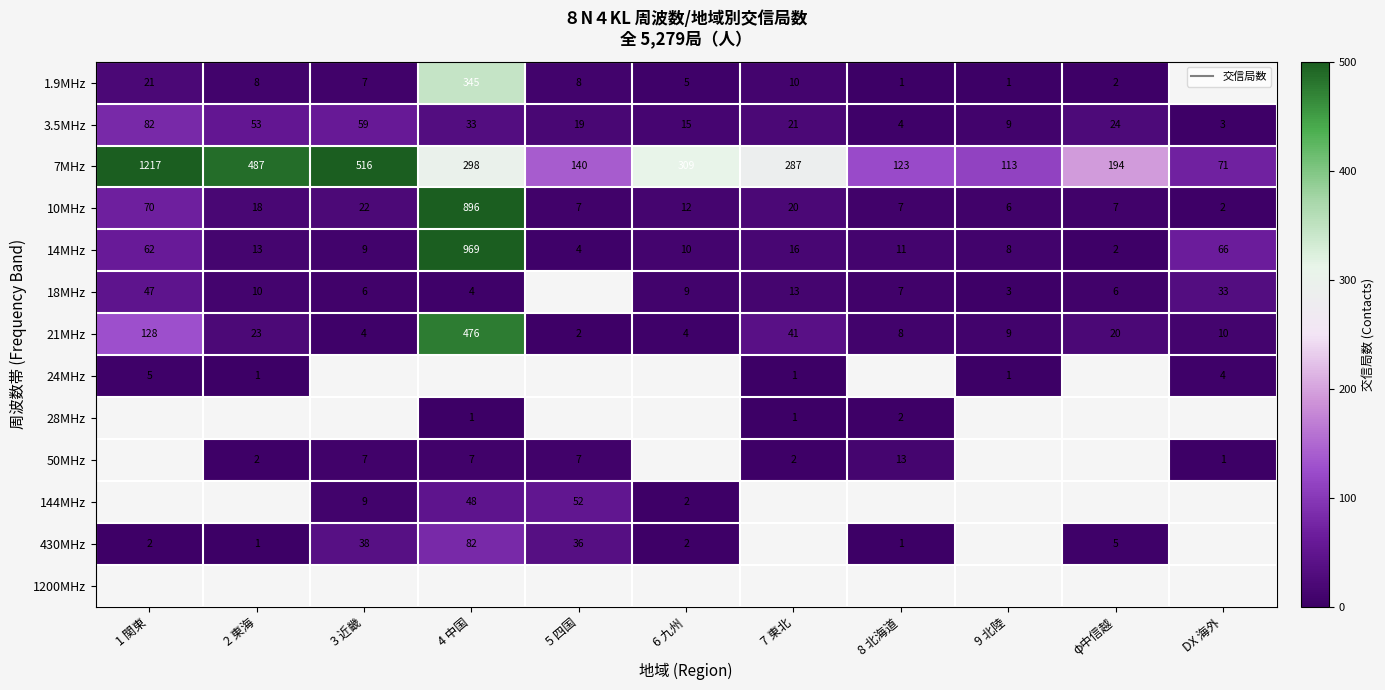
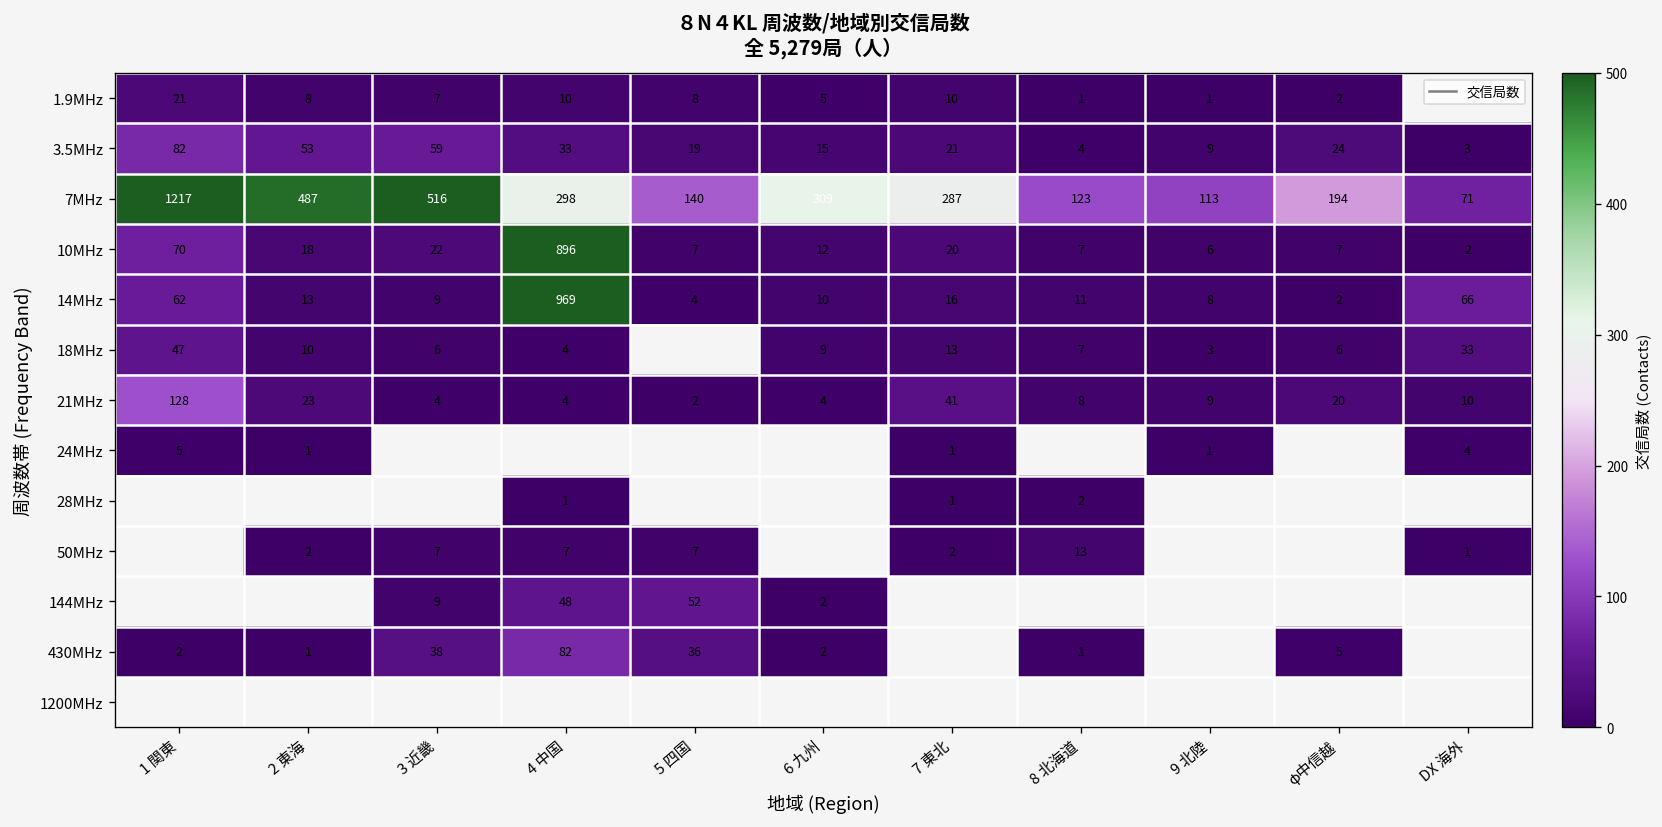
1.9MHz, 4 中国: 345 -> 10
21MHz, 4 中国: 476 -> 4
